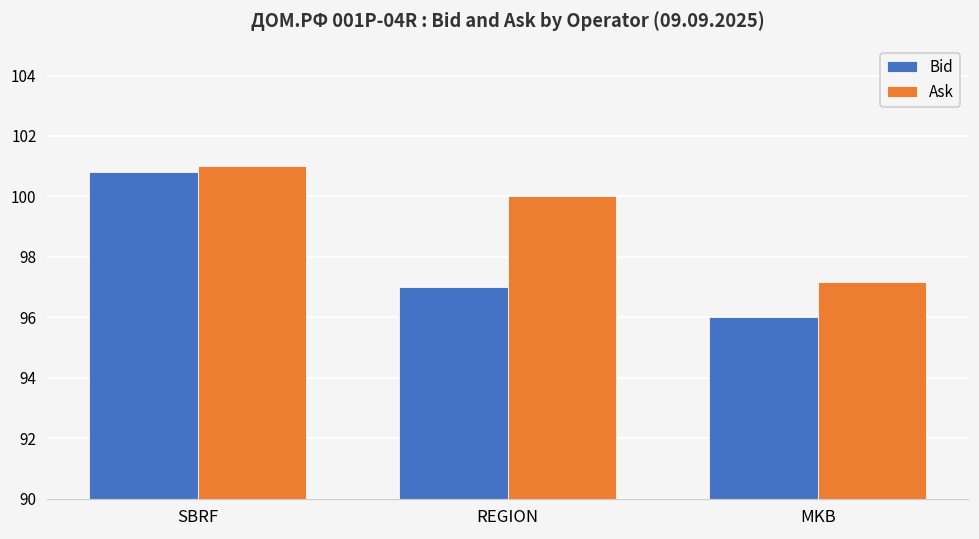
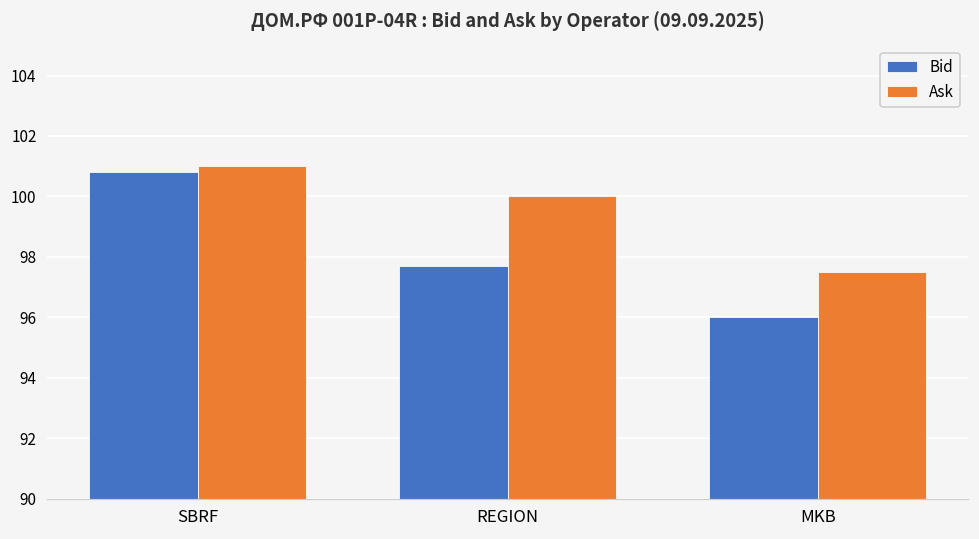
Bid, REGION: 97.0 -> 97.7
Ask, MKB: 97.2 -> 97.5
